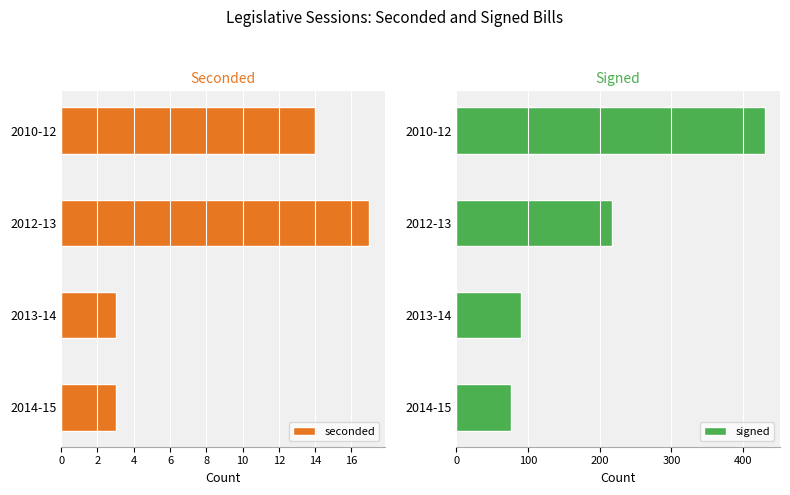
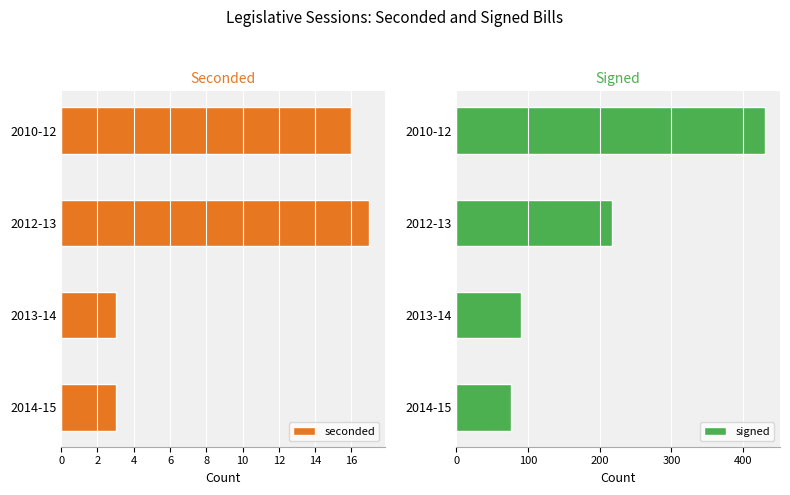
Seconded, 2010-12: 14 -> 16
